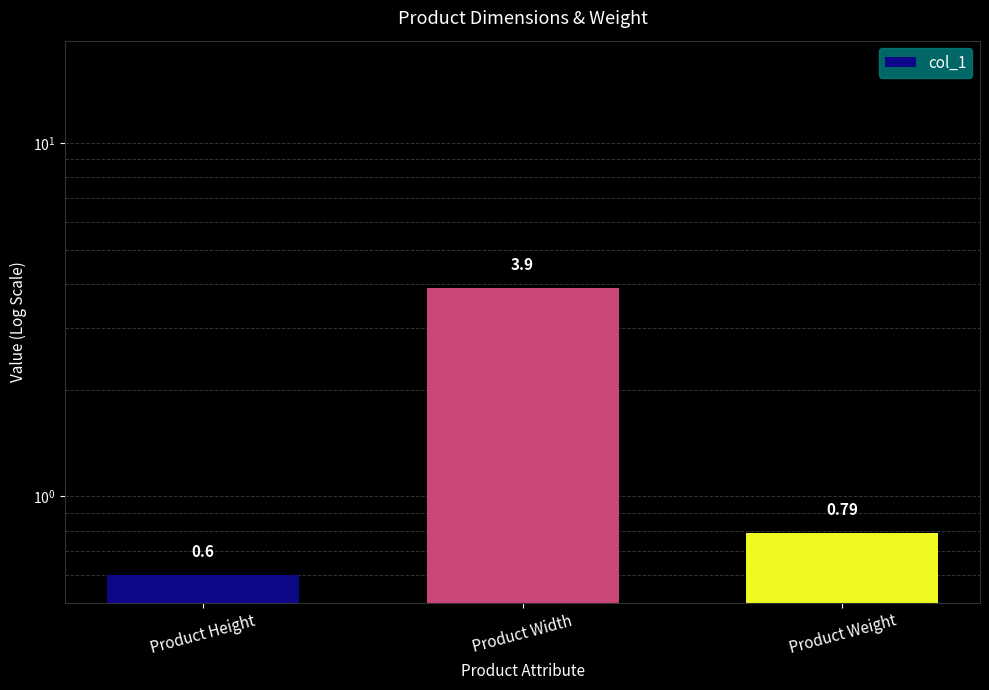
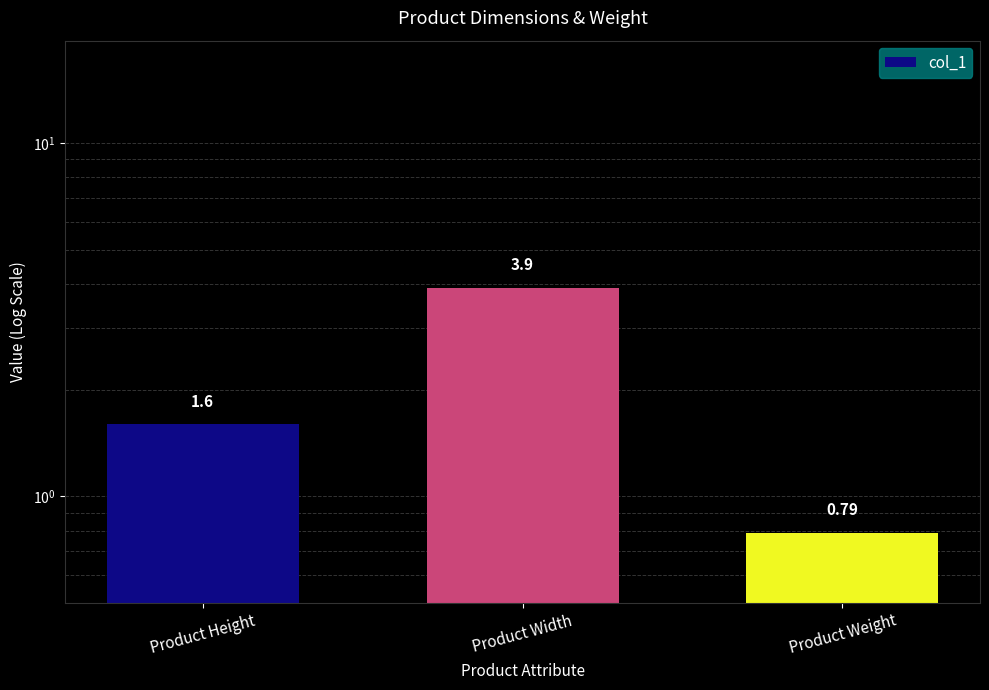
Product Height: 0.6 -> 1.6
